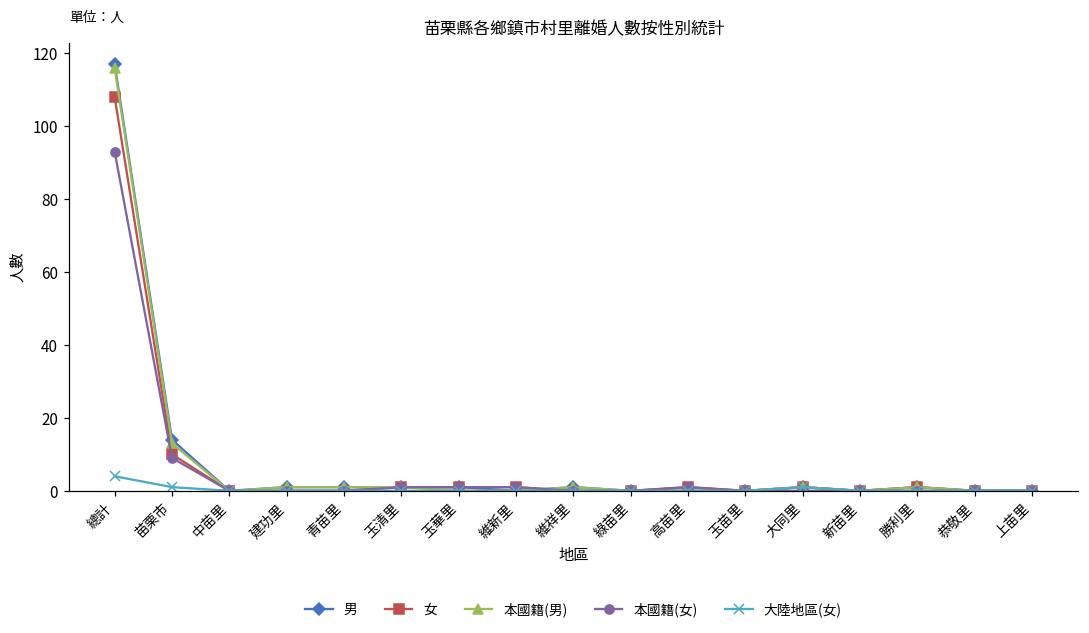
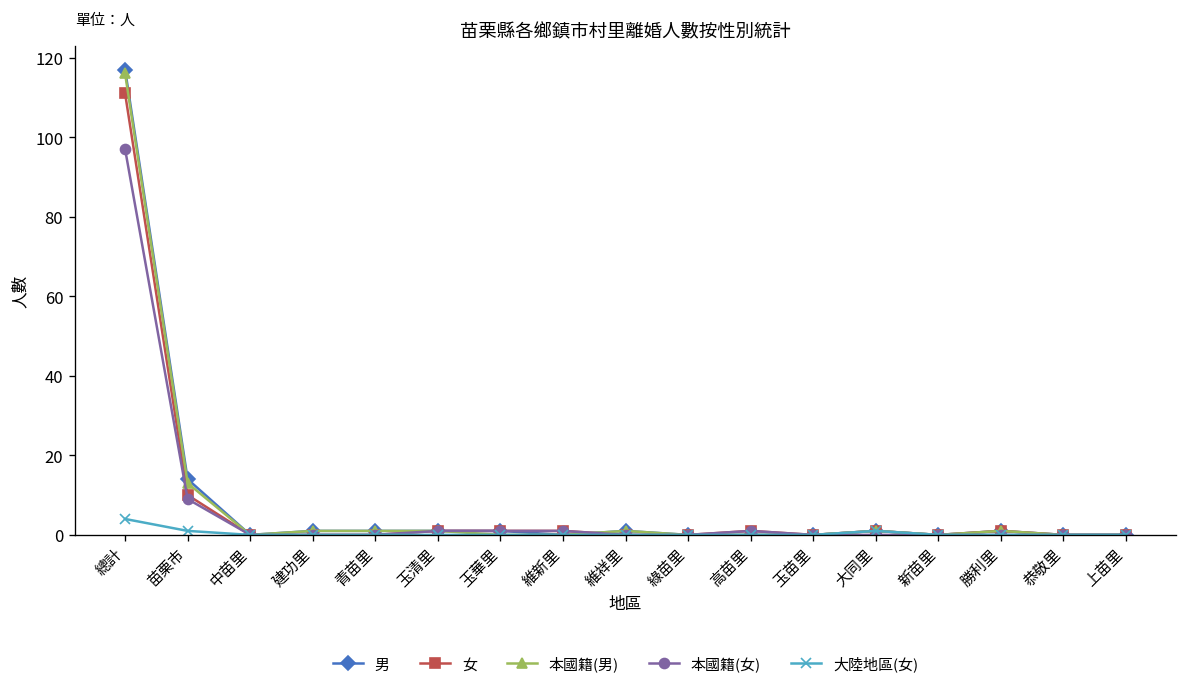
女, 總計: 108 -> 111
本國籍(女), 總計: 93 -> 97
